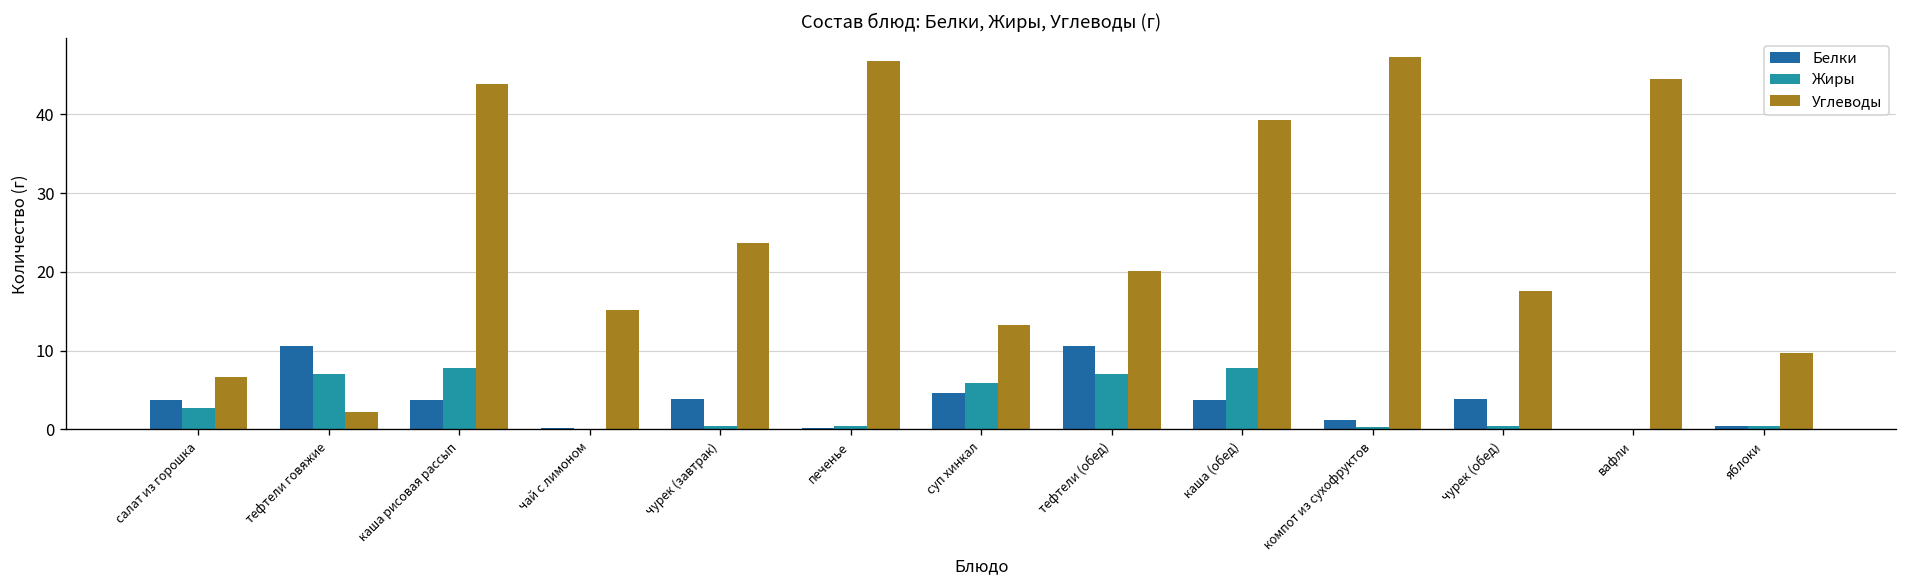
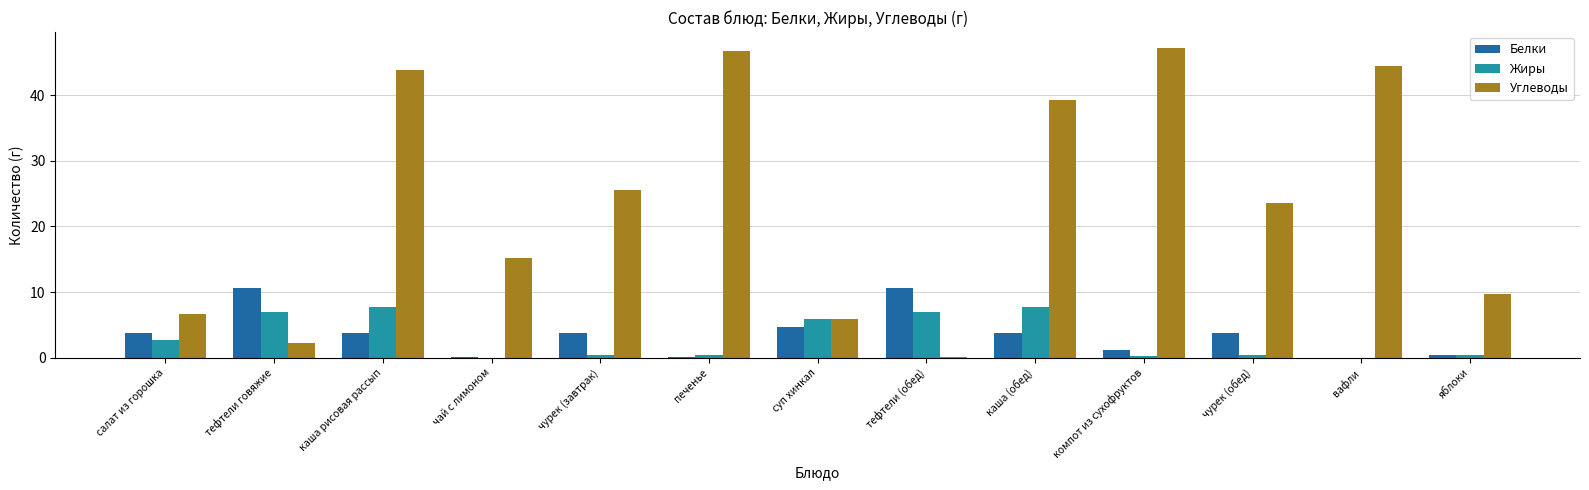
Углеводы, чурек (завтрак): 24 -> 26
Углеводы, суп хинкал: 13 -> 6
Углеводы, тефтели (обед): 20 -> 0
Углеводы, чурек (обед): 18 -> 24
